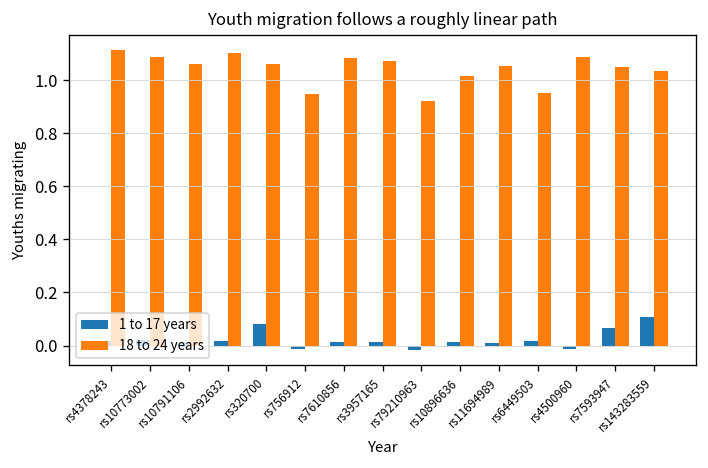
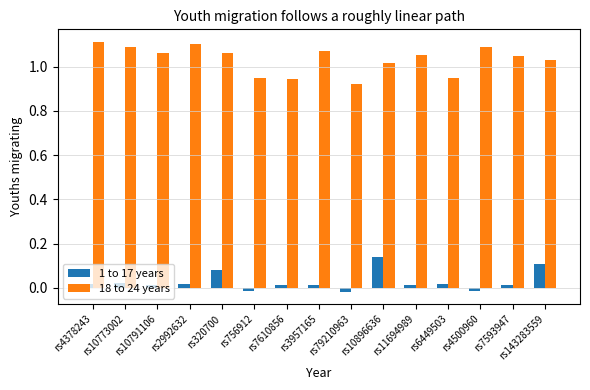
18 to 24 years, rs7610856: 1.08 -> 0.95
1 to 17 years, rs10896636: 0.01 -> 0.14
1 to 17 years, rs7593947: 0.06 -> 0.01
